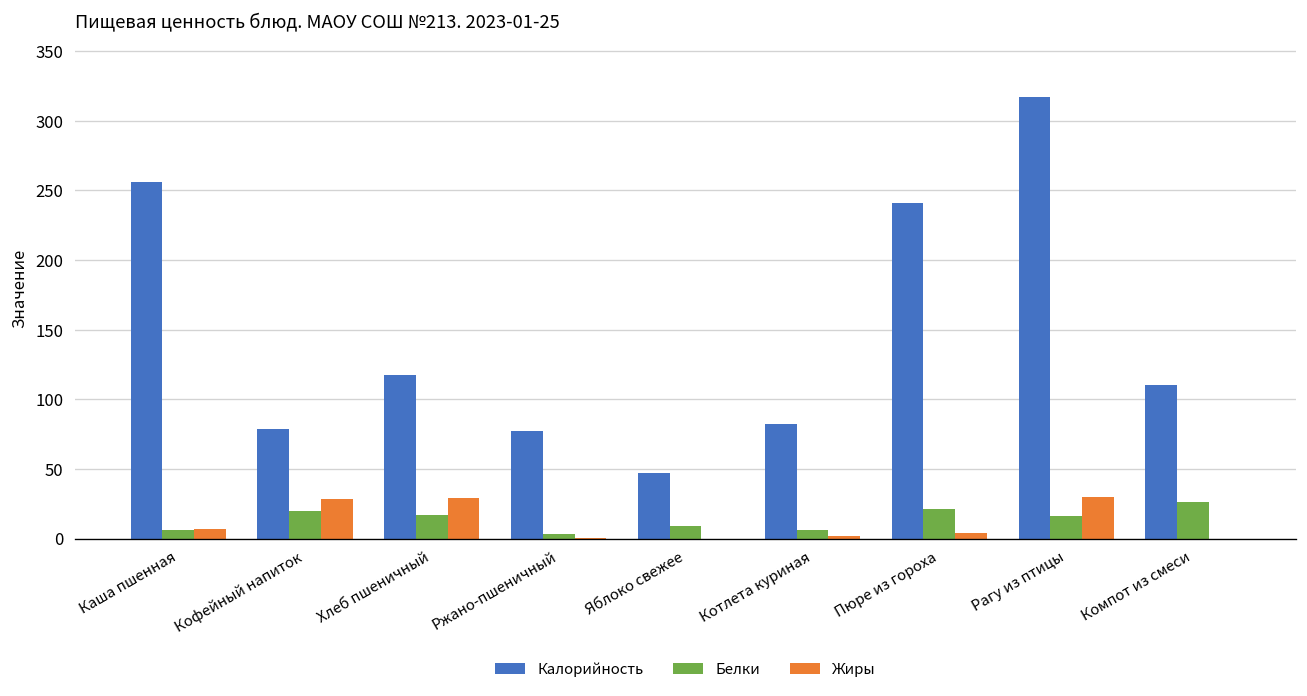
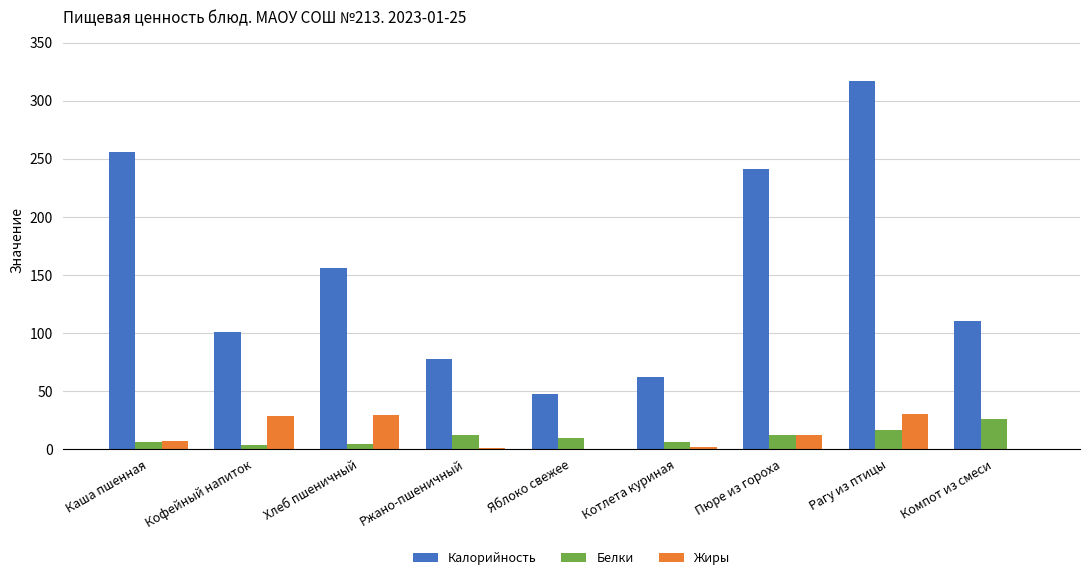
Калорийность, Кофейный напиток: 79 -> 101
Белки, Кофейный напиток: 20 -> 3
Калорийность, Хлеб пшеничный: 118 -> 155
Белки, Хлеб пшеничный: 17 -> 4
Белки, Ржано-пшеничный: 3 -> 12
Калорийность, Котлета куриная: 82 -> 62
Белки, Пюре из гороха: 21 -> 12
Жиры, Пюре из гороха: 4 -> 12
